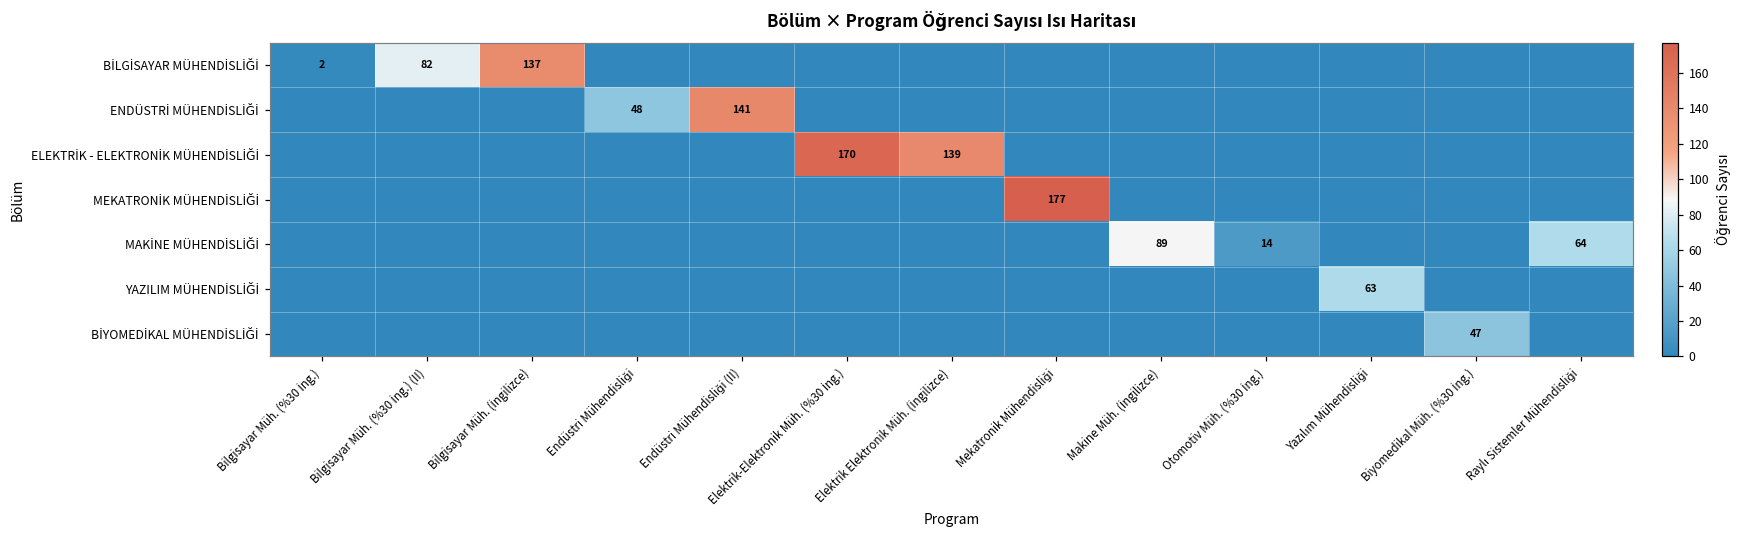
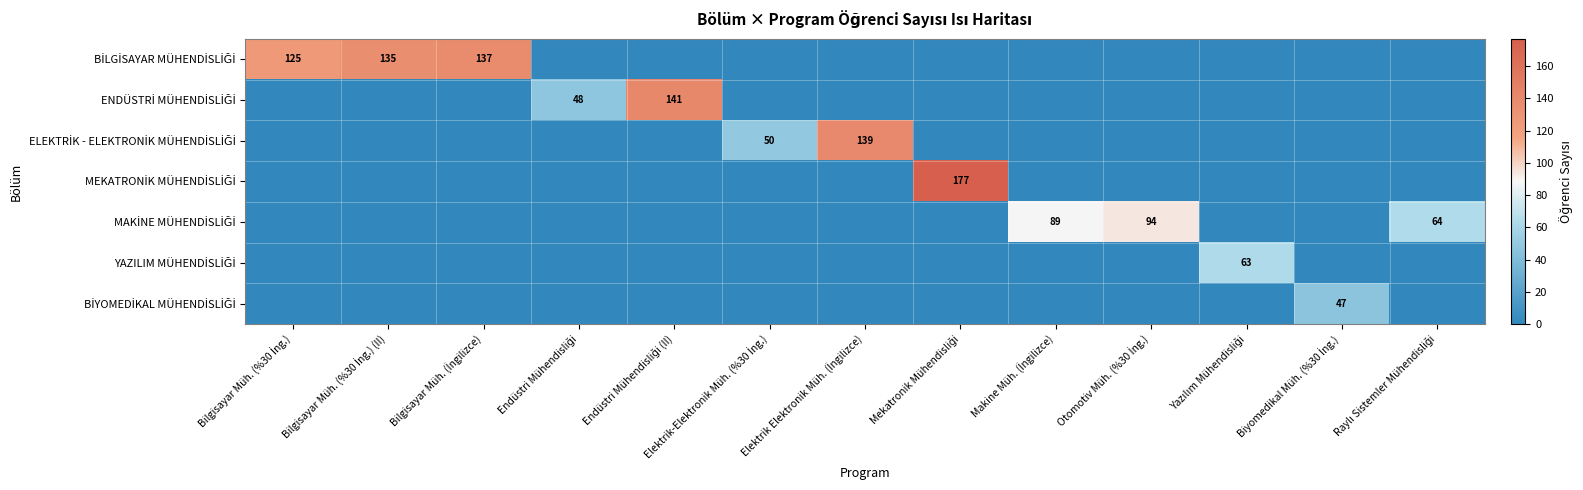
BİLGİSAYAR MÜHENDİSLİĞİ, Bilgisayar Müh. (%30 İng.): 2 -> 125
BİLGİSAYAR MÜHENDİSLİĞİ, Bilgisayar Müh. (%30 İng.) (II): 82 -> 135
ELEKTRİK - ELEKTRONİK MÜHENDİSLİĞİ, Elektrik-Elektronik Müh. (%30 İng.): 170 -> 50
MAKİNE MÜHENDİSLİĞİ, Otomotiv Müh. (%30 İng.): 14 -> 94
